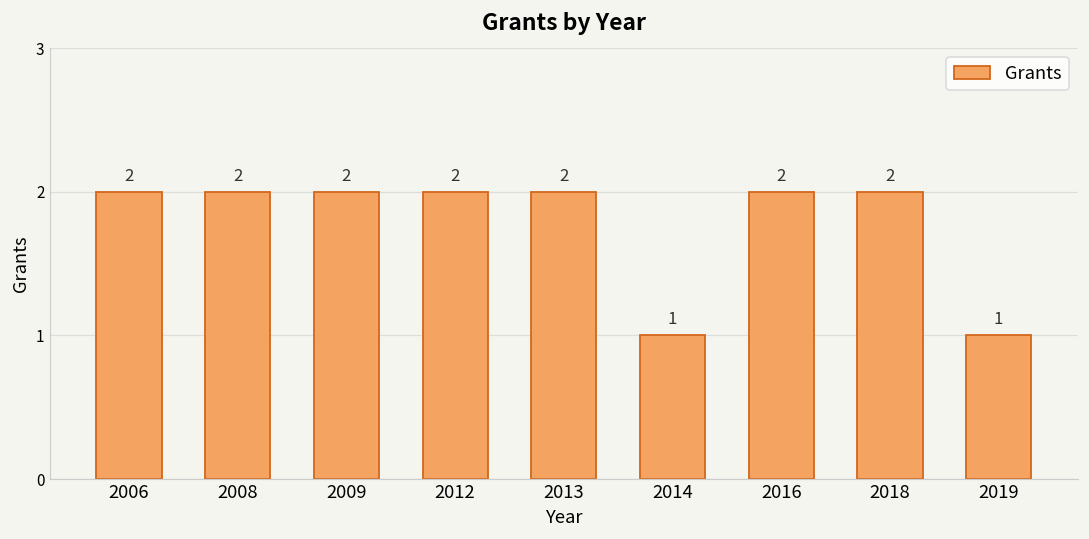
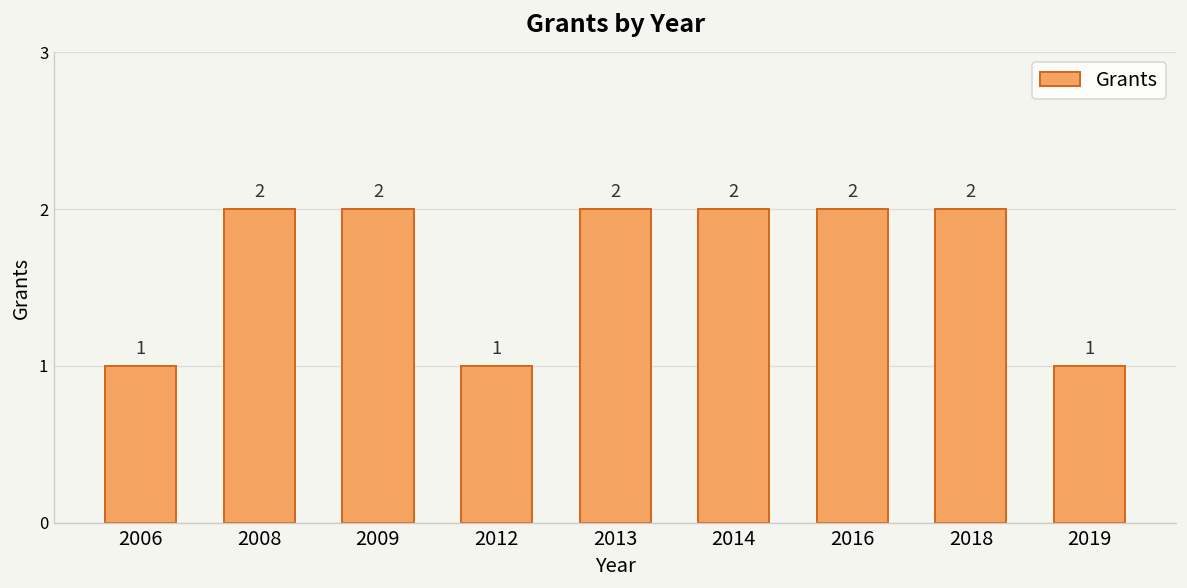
2006: 2 -> 1
2012: 2 -> 1
2014: 1 -> 2
